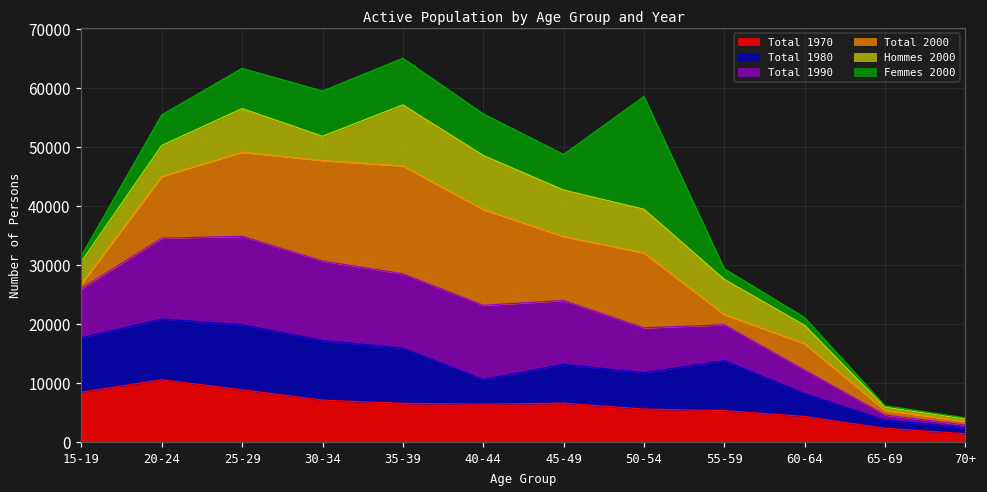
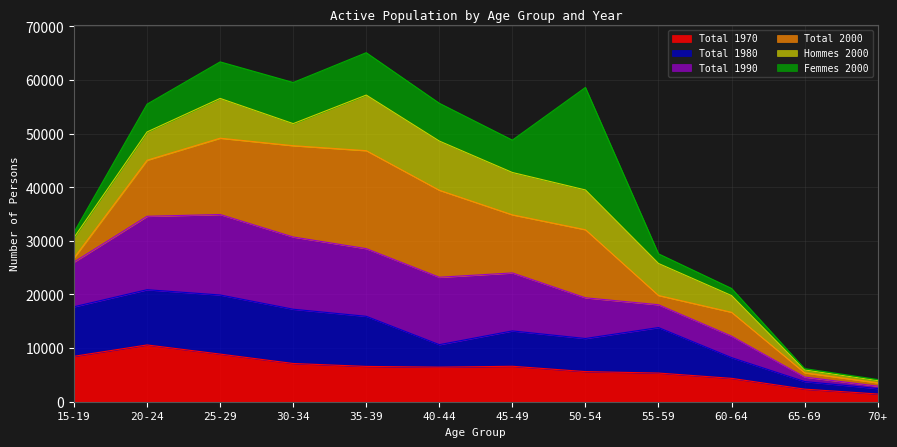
Total 1990, 55-59: 6000 -> 4000
